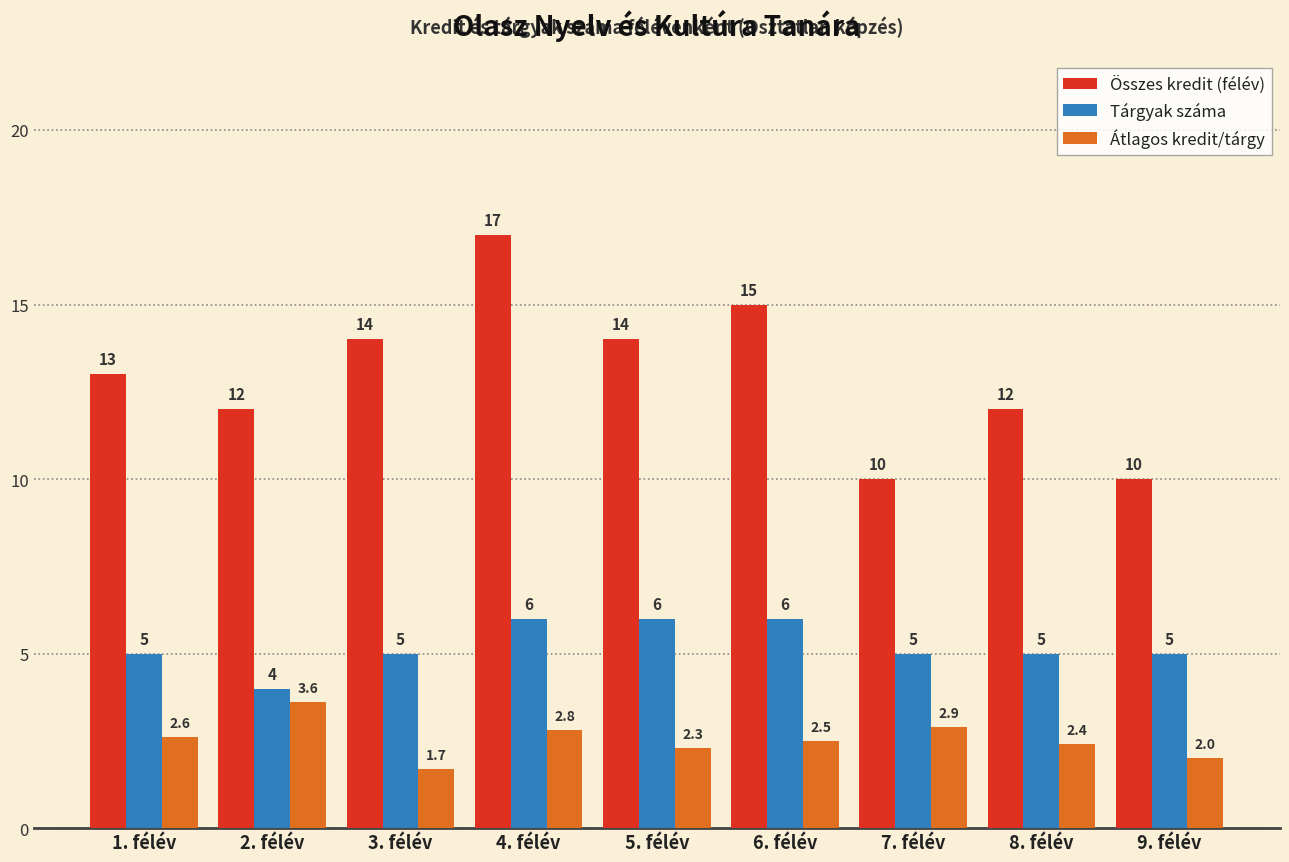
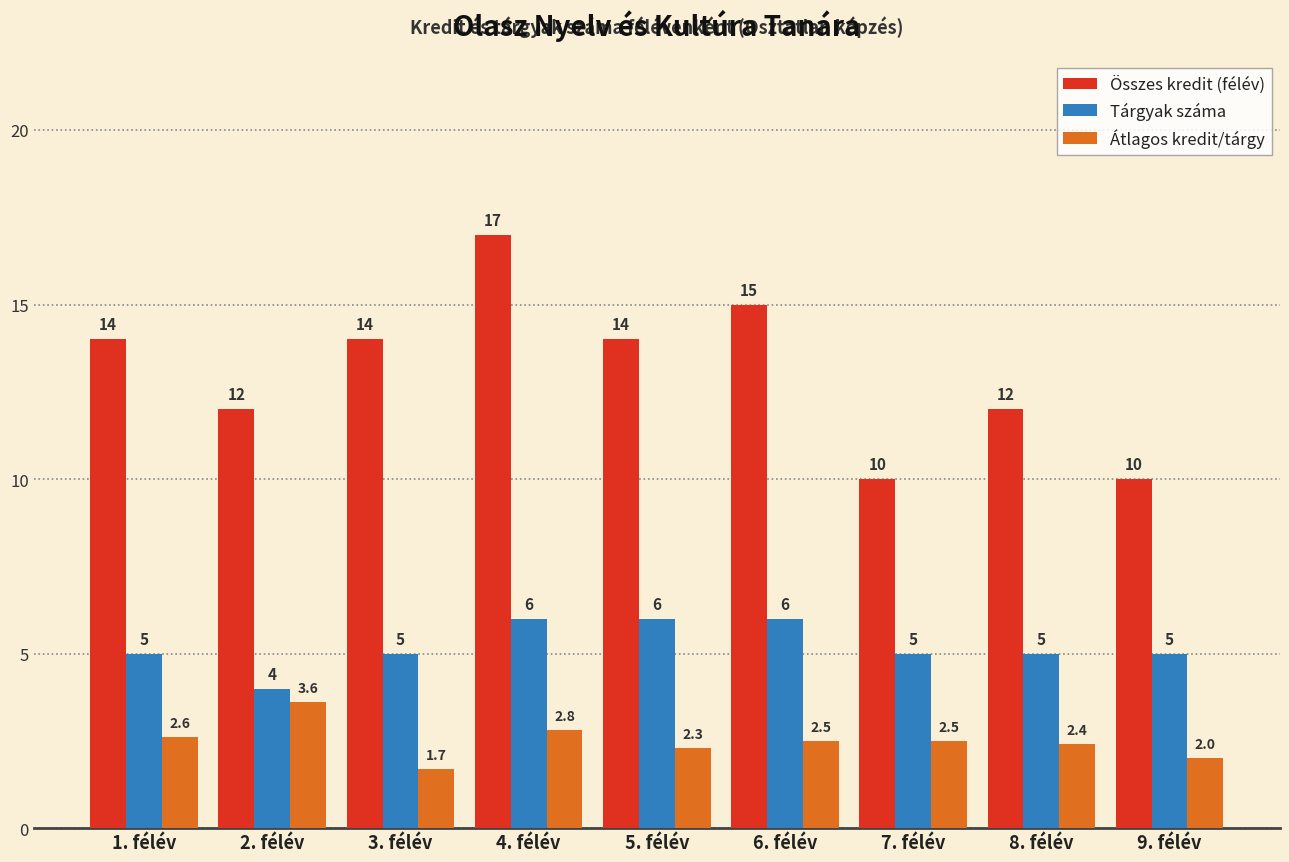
Összes kredit (félév), 1. félév: 13 -> 14
Átlagos kredit/tárgy, 7. félév: 2.9 -> 2.5
